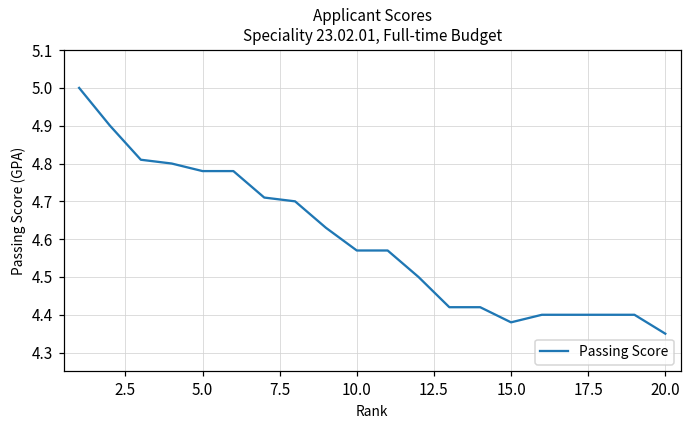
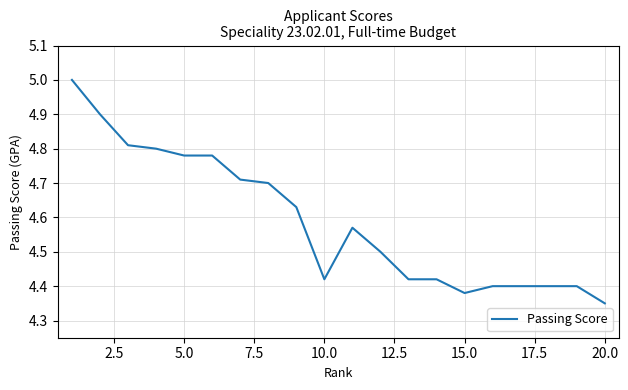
10.0: 4.57 -> 4.42
